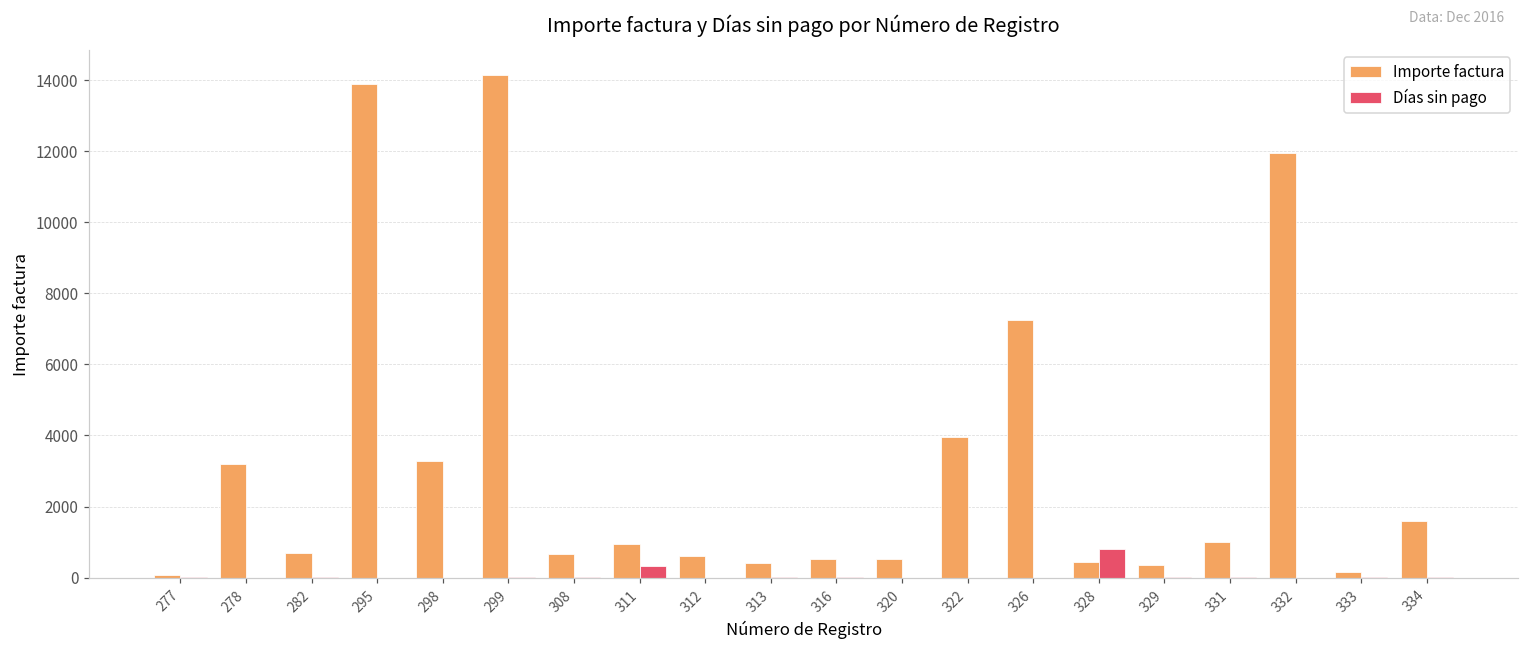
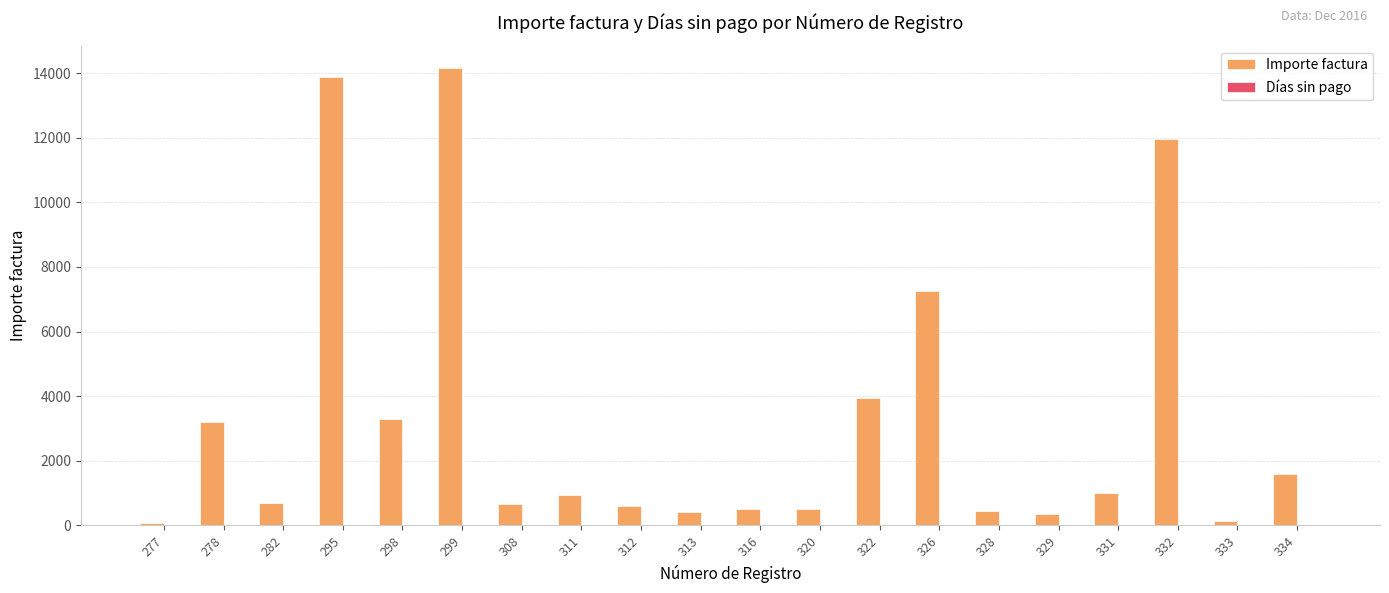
Días sin pago, 311: 300 -> 0
Días sin pago, 328: 800 -> 0
